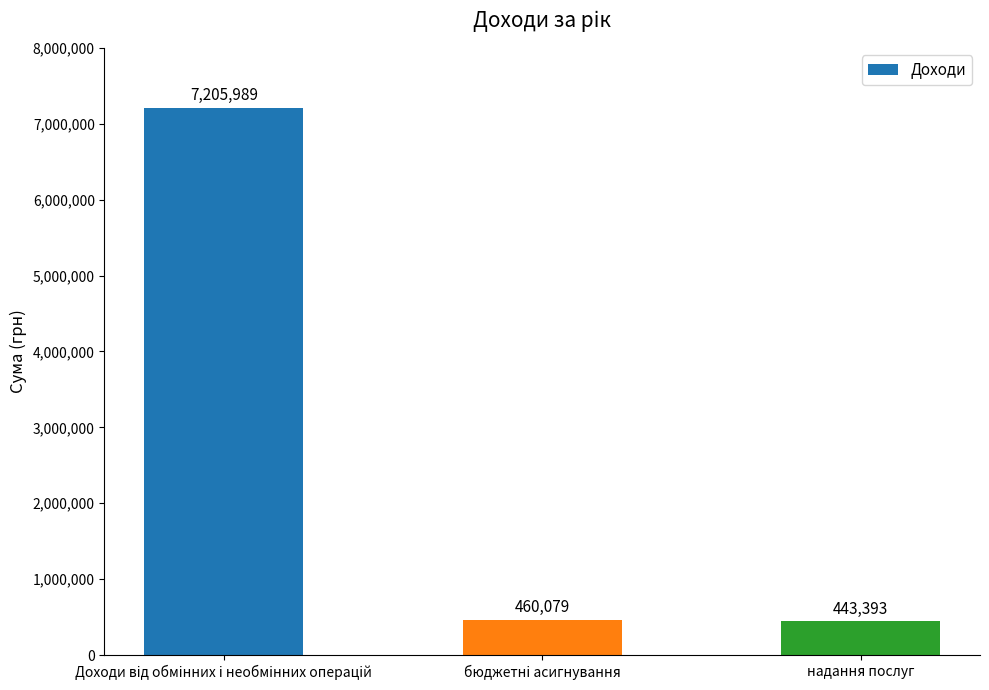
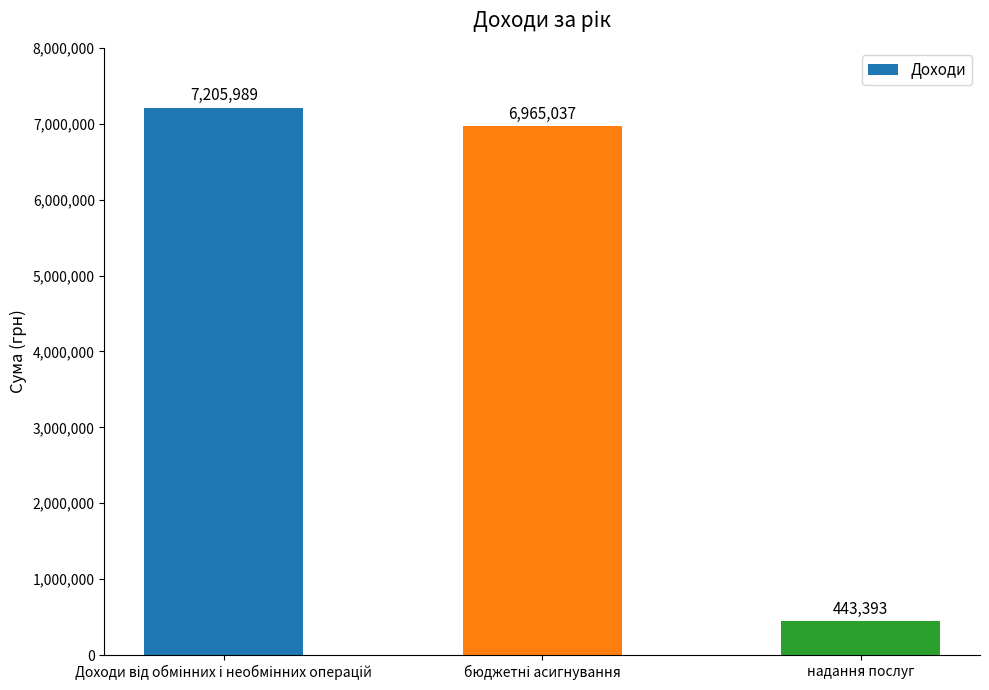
бюджетні асигнування: 460,079 -> 6,965,037
